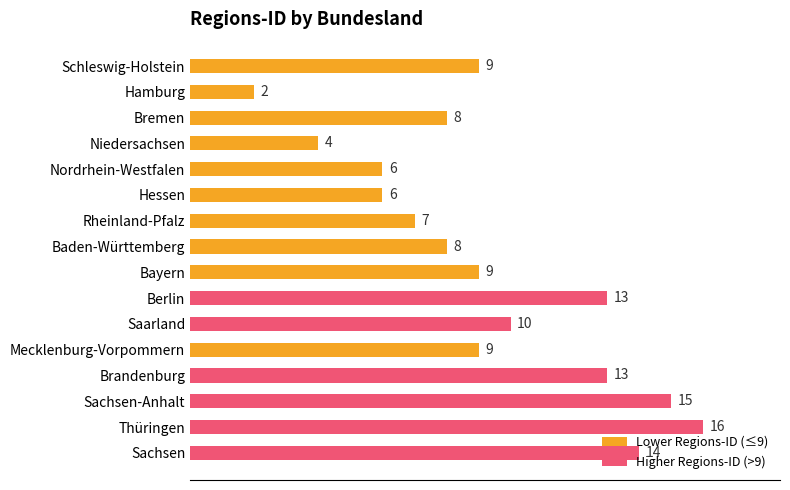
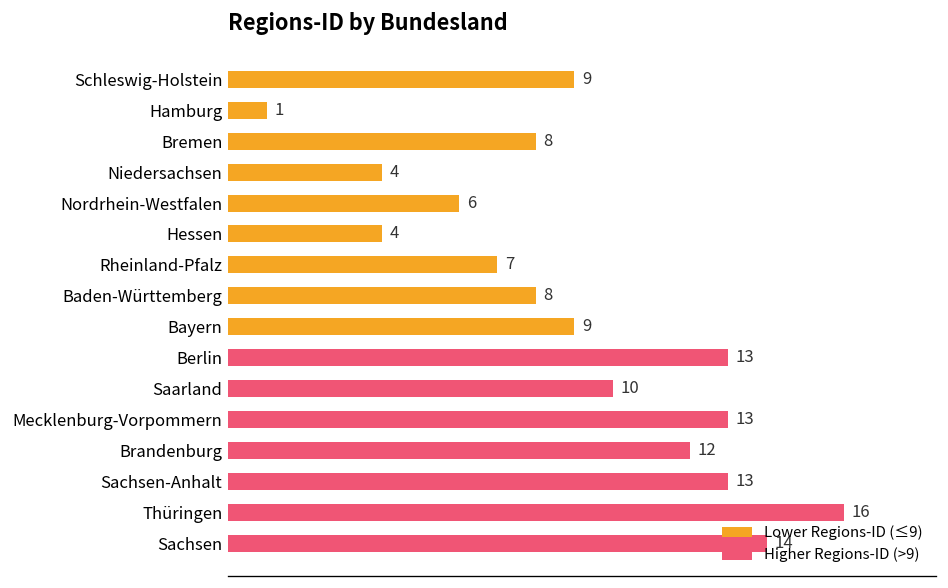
Hamburg: 2 -> 1
Hessen: 6 -> 4
Mecklenburg-Vorpommern: 9 -> 13
Brandenburg: 13 -> 12
Sachsen-Anhalt: 15 -> 13
